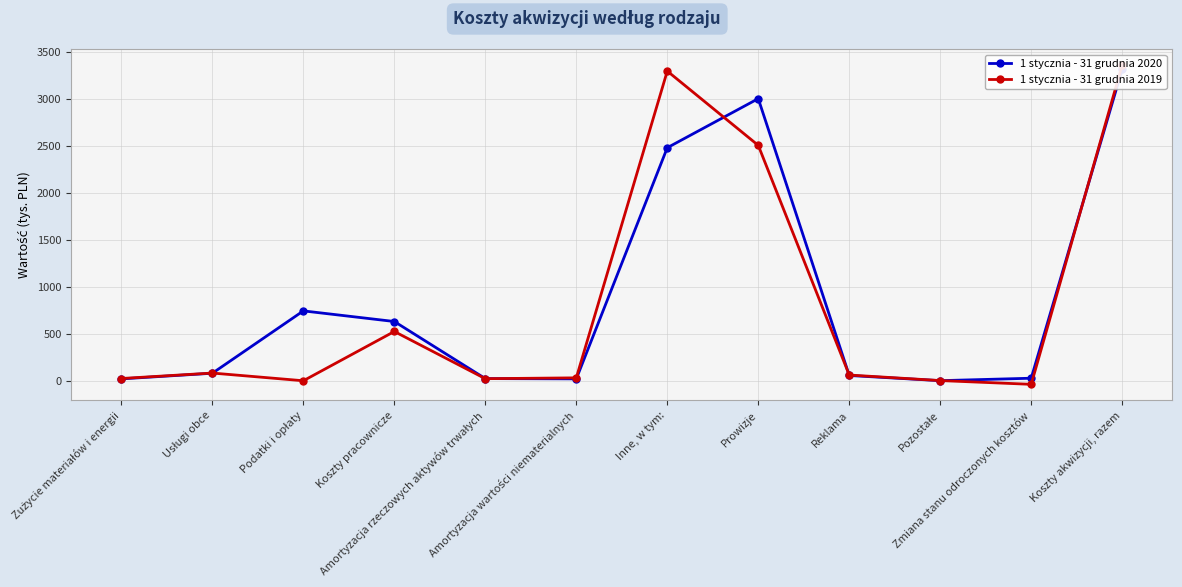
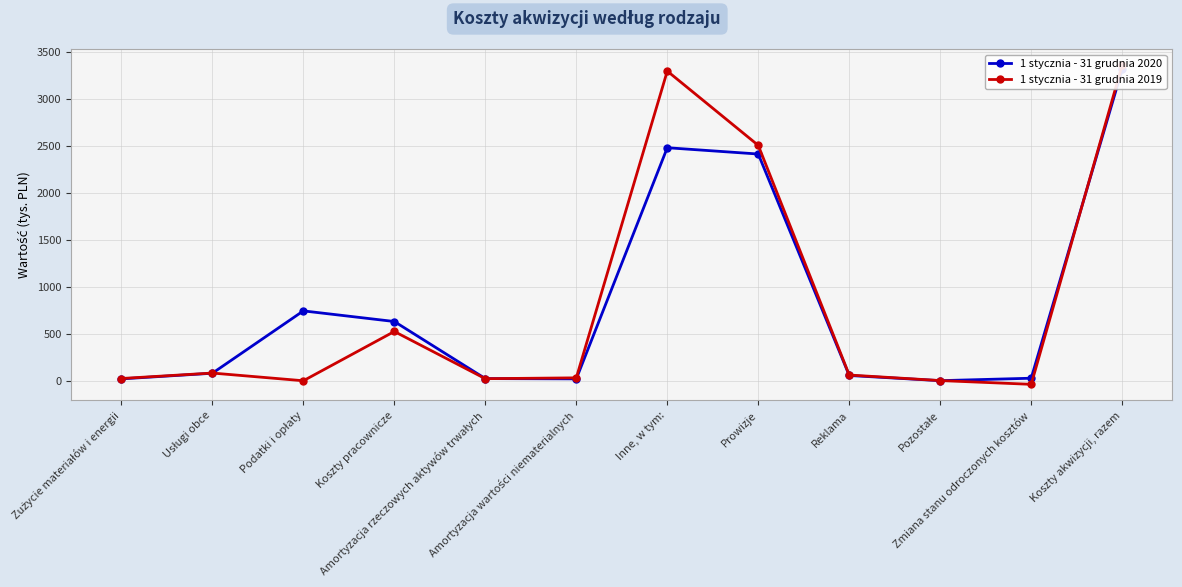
1 stycznia - 31 grudnia 2020, Prowizje: 3000 -> 2400
